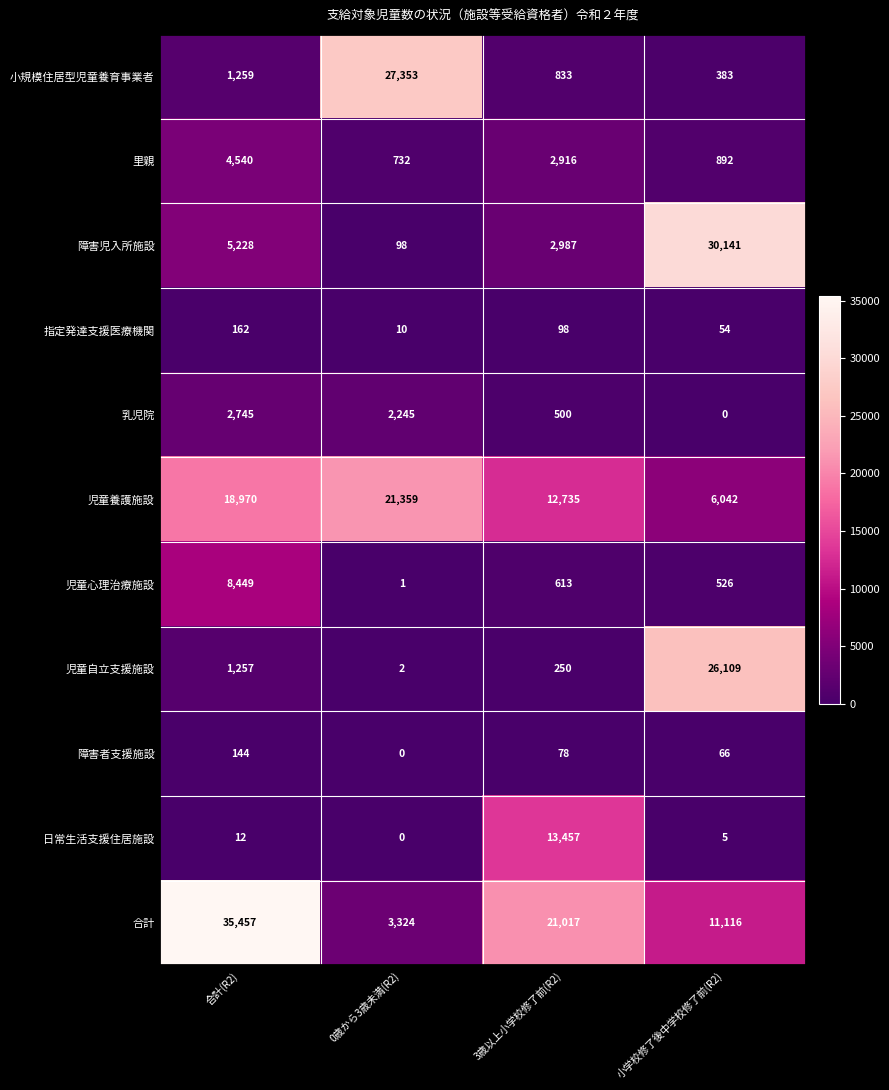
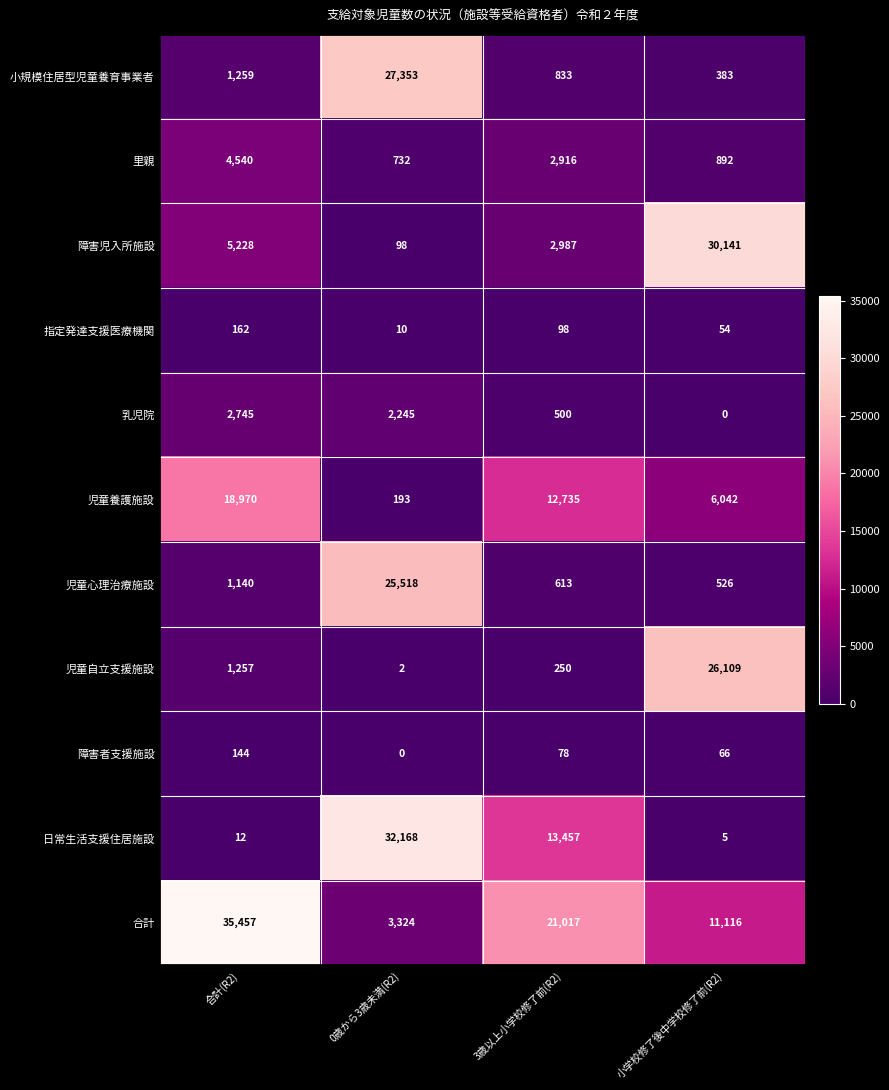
児童養護施設, 0歳から3歳未満(R2): 21,359 -> 193
児童心理治療施設, 合計(R2): 8,449 -> 1,140
児童心理治療施設, 0歳から3歳未満(R2): 1 -> 25,518
日常生活支援住居施設, 0歳から3歳未満(R2): 0 -> 32,168
